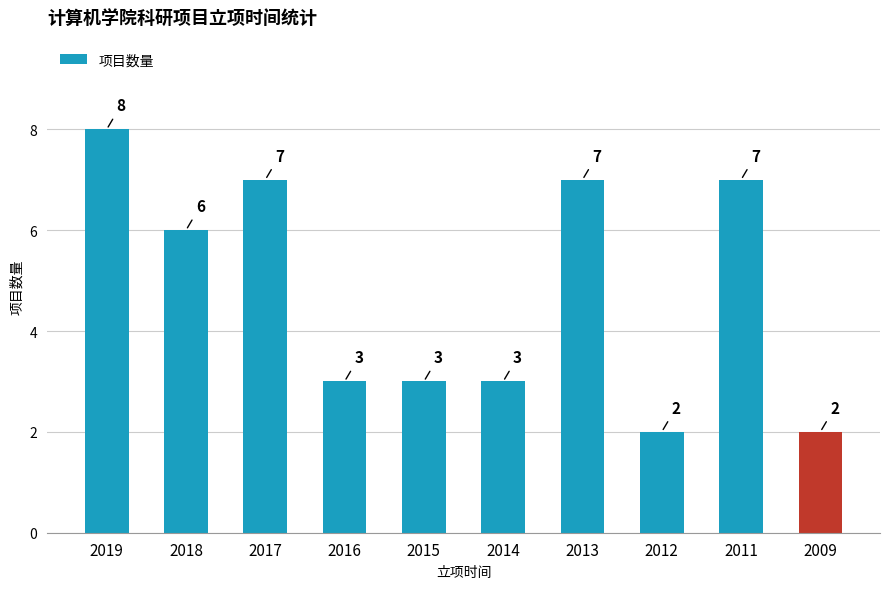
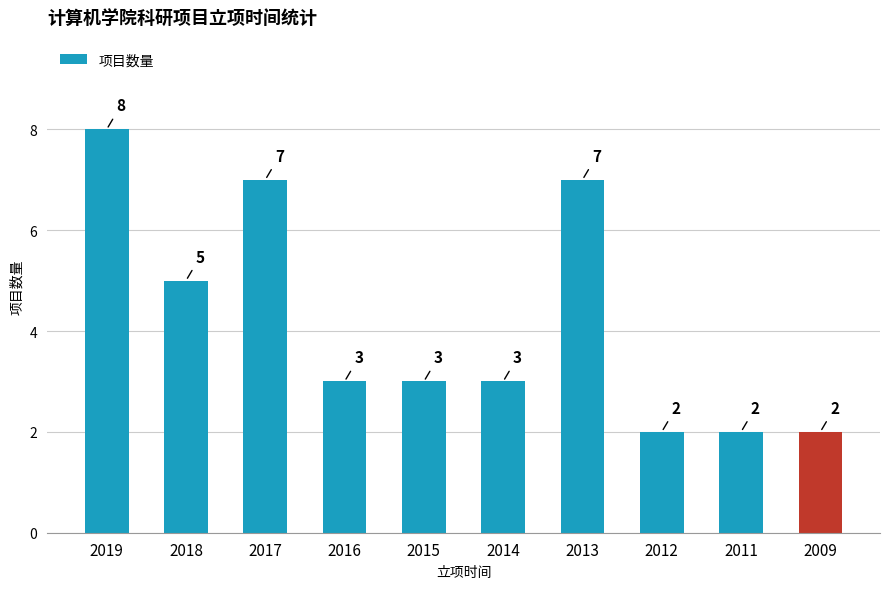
2018: 6 -> 5
2011: 7 -> 2
